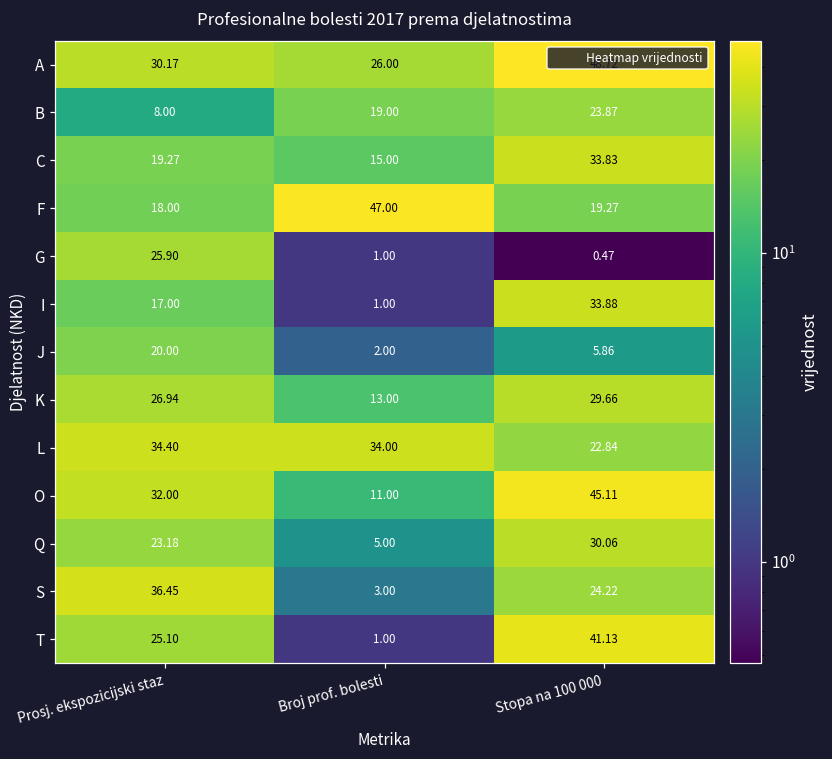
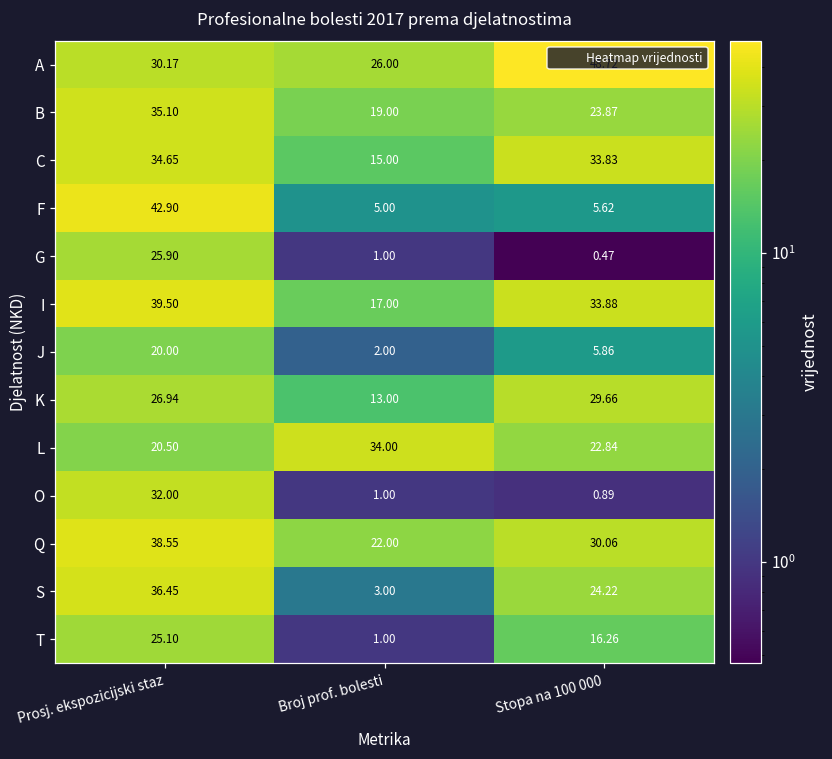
B, Prosj. ekspozicijski staz: 8.00 -> 35.10
C, Prosj. ekspozicijski staz: 19.27 -> 34.65
F, Prosj. ekspozicijski staz: 18.00 -> 42.90
F, Broj prof. bolesti: 47.00 -> 5.00
F, Stopa na 100 000: 19.27 -> 5.62
I, Prosj. ekspozicijski staz: 17.00 -> 39.50
I, Broj prof. bolesti: 1.00 -> 17.00
L, Prosj. ekspozicijski staz: 34.40 -> 20.50
O, Broj prof. bolesti: 11.00 -> 1.00
O, Stopa na 100 000: 45.11 -> 0.89
Q, Prosj. ekspozicijski staz: 23.18 -> 38.55
Q, Broj prof. bolesti: 5.00 -> 22.00
T, Stopa na 100 000: 41.13 -> 16.26
